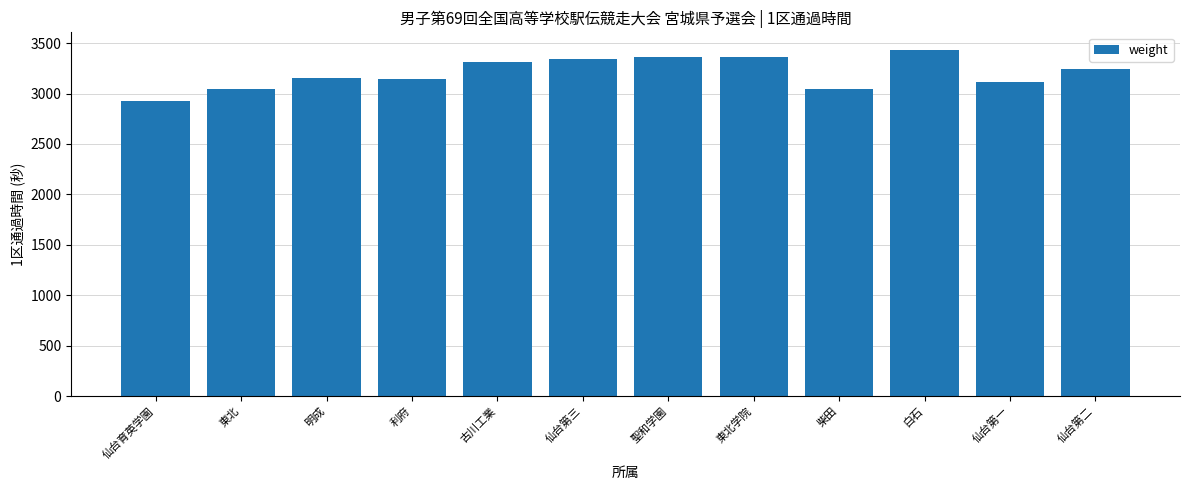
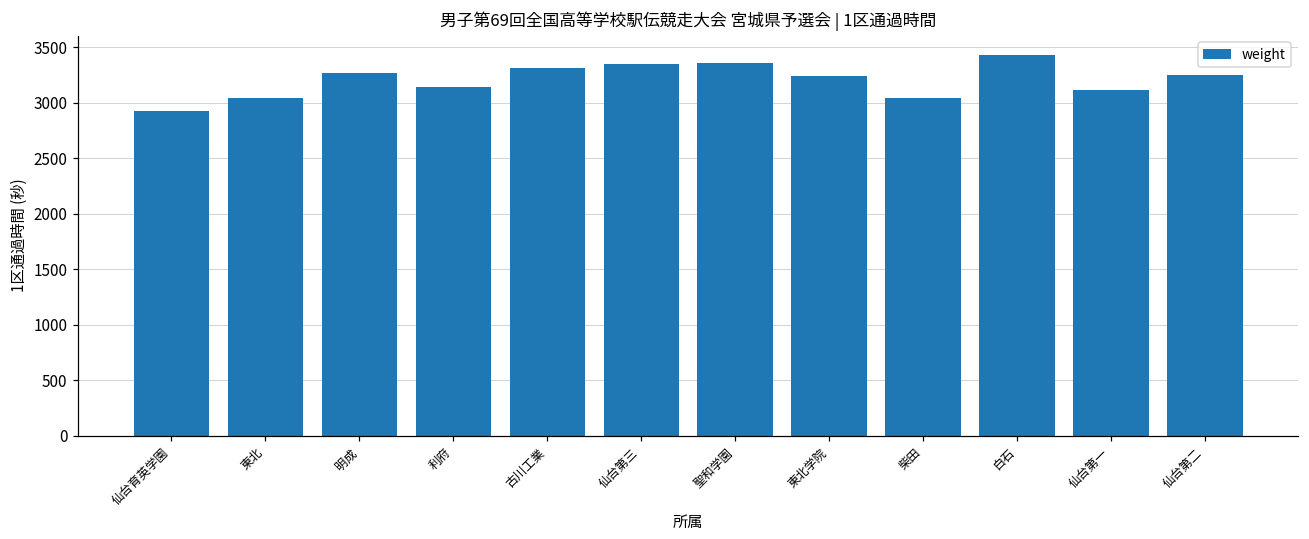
明成: 3160 -> 3270
東北学院: 3360 -> 3240
